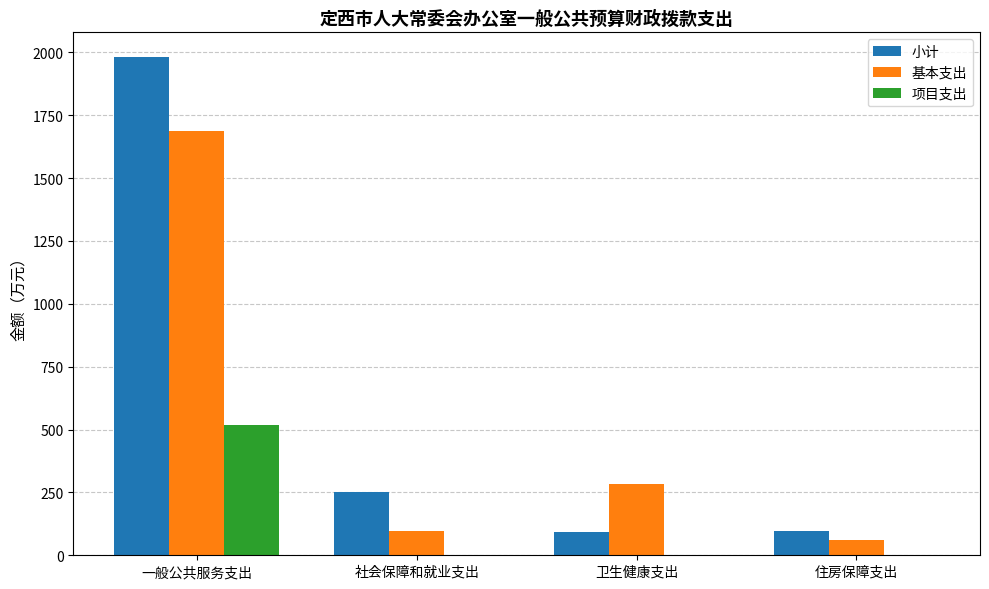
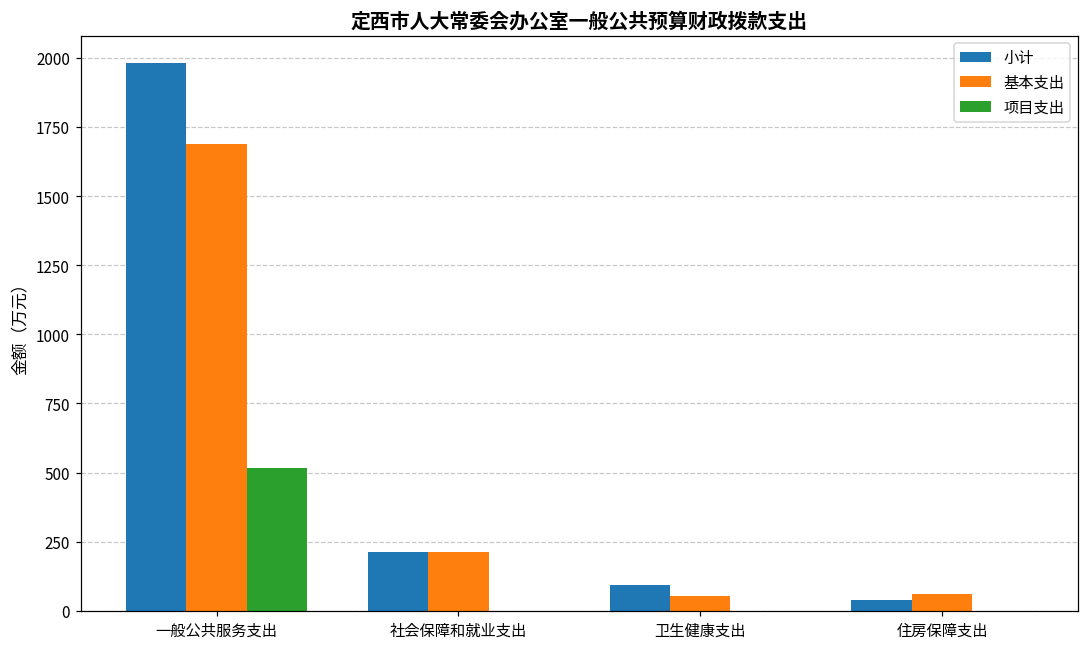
小计, 社会保障和就业支出: 250 -> 210
基本支出, 社会保障和就业支出: 100 -> 210
基本支出, 卫生健康支出: 280 -> 50
小计, 住房保障支出: 100 -> 40
